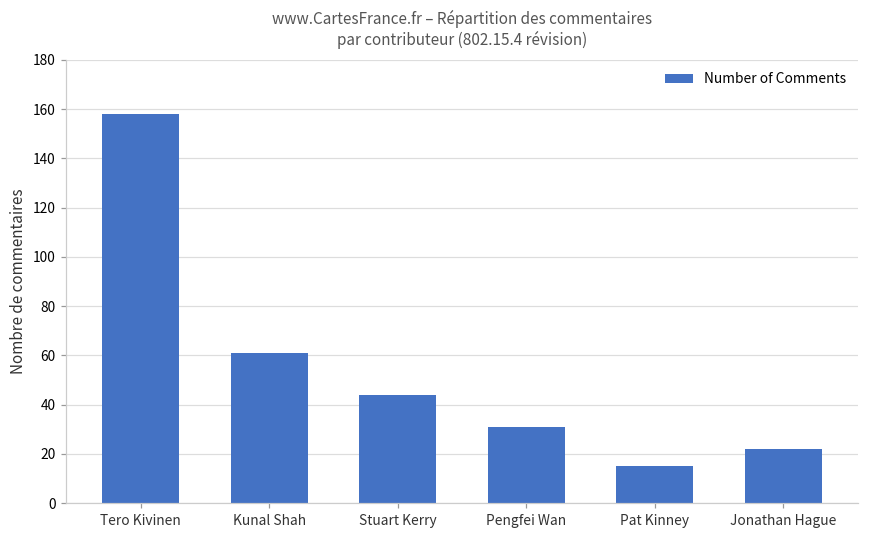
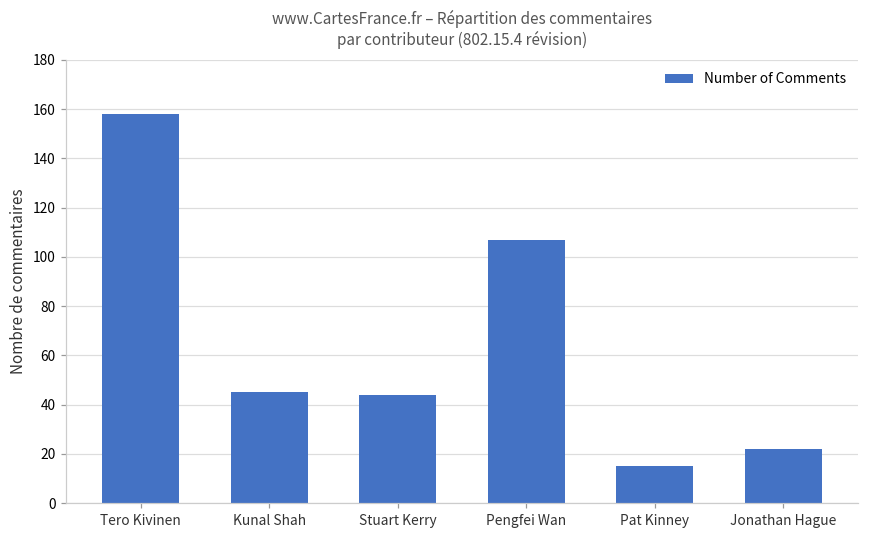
Kunal Shah: 61 -> 45
Pengfei Wan: 31 -> 107
